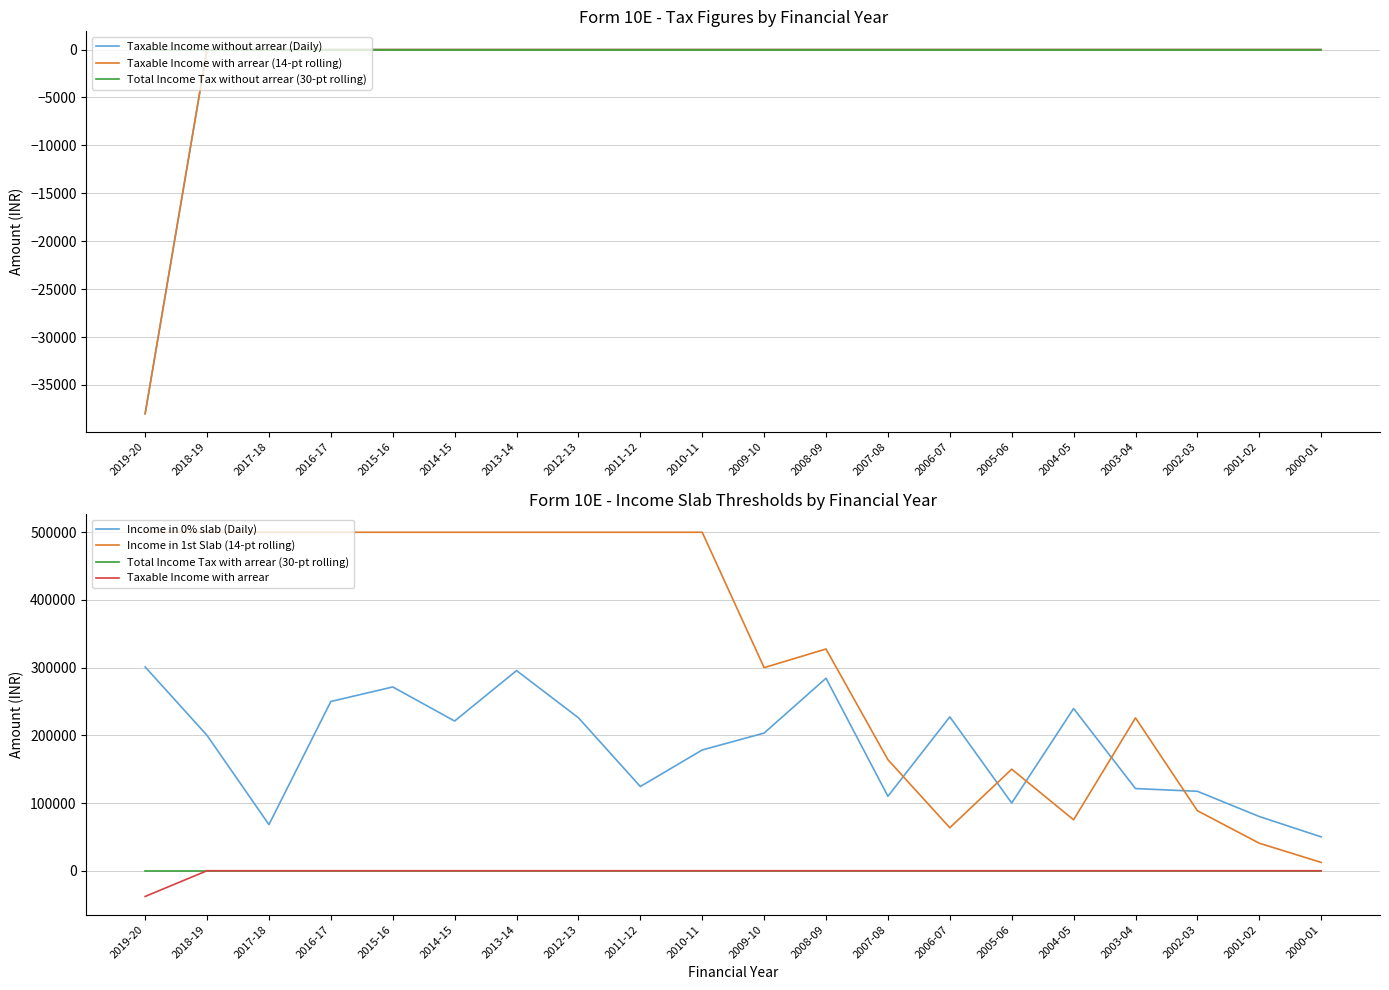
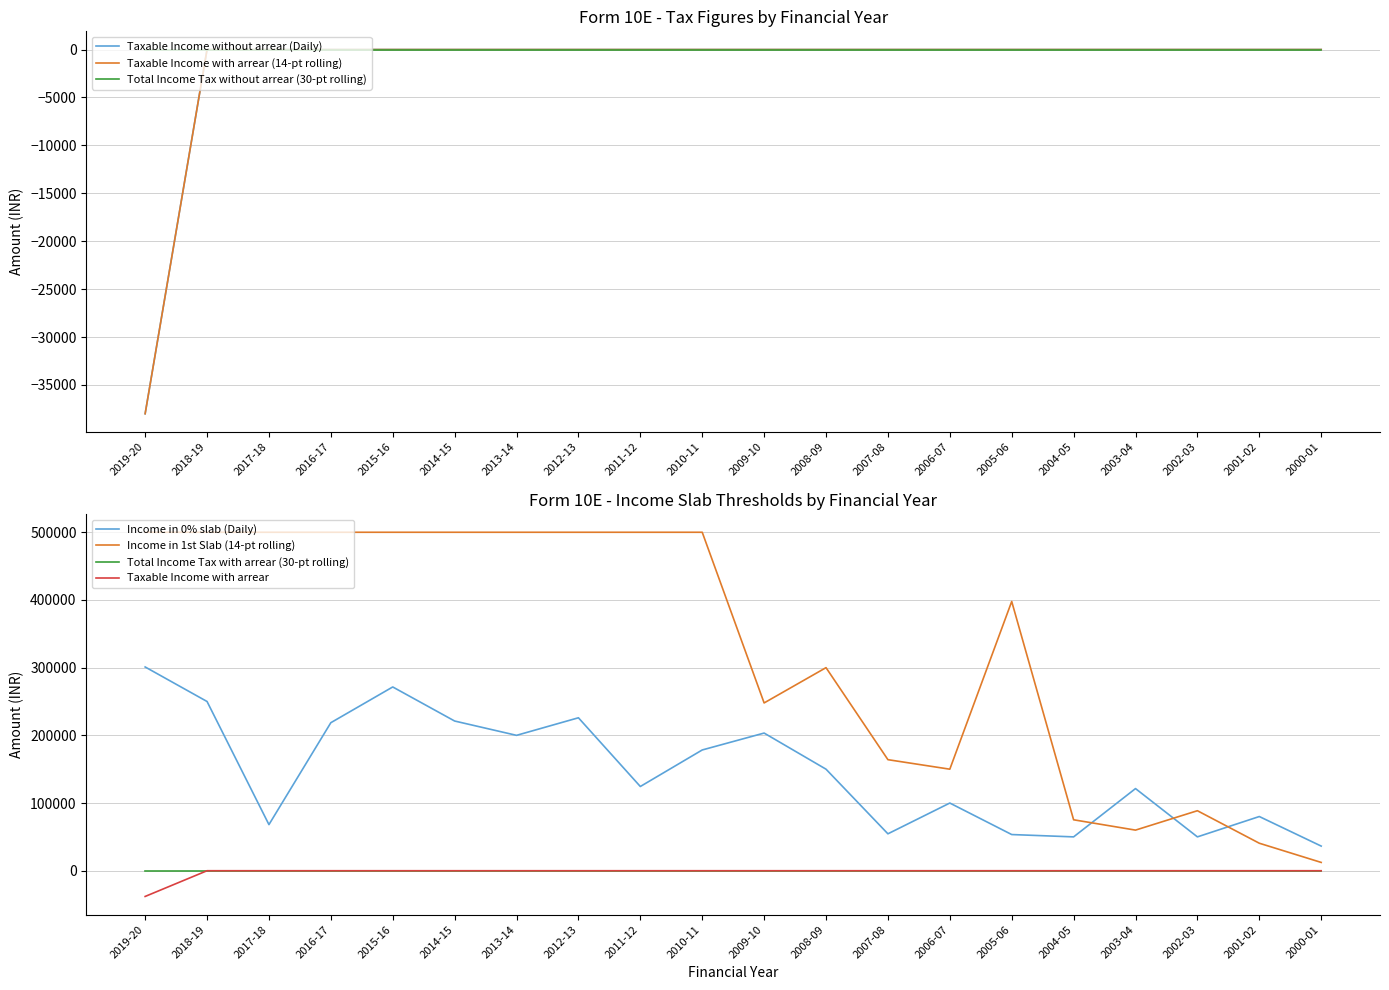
Form 10E - Income Slab Thresholds by Financial Year, Income in 0% slab (Daily), 2018-19: 200000 -> 250000
Form 10E - Income Slab Thresholds by Financial Year, Income in 0% slab (Daily), 2016-17: 250000 -> 220000
Form 10E - Income Slab Thresholds by Financial Year, Income in 0% slab (Daily), 2013-14: 300000 -> 200000
Form 10E - Income Slab Thresholds by Financial Year, Income in 1st Slab (14-pt rolling), 2009-10: 300000 -> 250000
Form 10E - Income Slab Thresholds by Financial Year, Income in 0% slab (Daily), 2008-09: 280000 -> 150000
Form 10E - Income Slab Thresholds by Financial Year, Income in 1st Slab (14-pt rolling), 2008-09: 330000 -> 300000
Form 10E - Income Slab Thresholds by Financial Year, Income in 0% slab (Daily), 2007-08: 110000 -> 50000
Form 10E - Income Slab Thresholds by Financial Year, Income in 0% slab (Daily), 2006-07: 230000 -> 100000
Form 10E - Income Slab Thresholds by Financial Year, Income in 1st Slab (14-pt rolling), 2006-07: 60000 -> 150000
Form 10E - Income Slab Thresholds by Financial Year, Income in 0% slab (Daily), 2005-06: 100000 -> 50000
Form 10E - Income Slab Thresholds by Financial Year, Income in 1st Slab (14-pt rolling), 2005-06: 150000 -> 400000
Form 10E - Income Slab Thresholds by Financial Year, Income in 0% slab (Daily), 2004-05: 240000 -> 50000
Form 10E - Income Slab Thresholds by Financial Year, Income in 1st Slab (14-pt rolling), 2003-04: 230000 -> 60000
Form 10E - Income Slab Thresholds by Financial Year, Income in 0% slab (Daily), 2002-03: 120000 -> 50000
Form 10E - Income Slab Thresholds by Financial Year, Income in 0% slab (Daily), 2000-01: 50000 -> 40000
